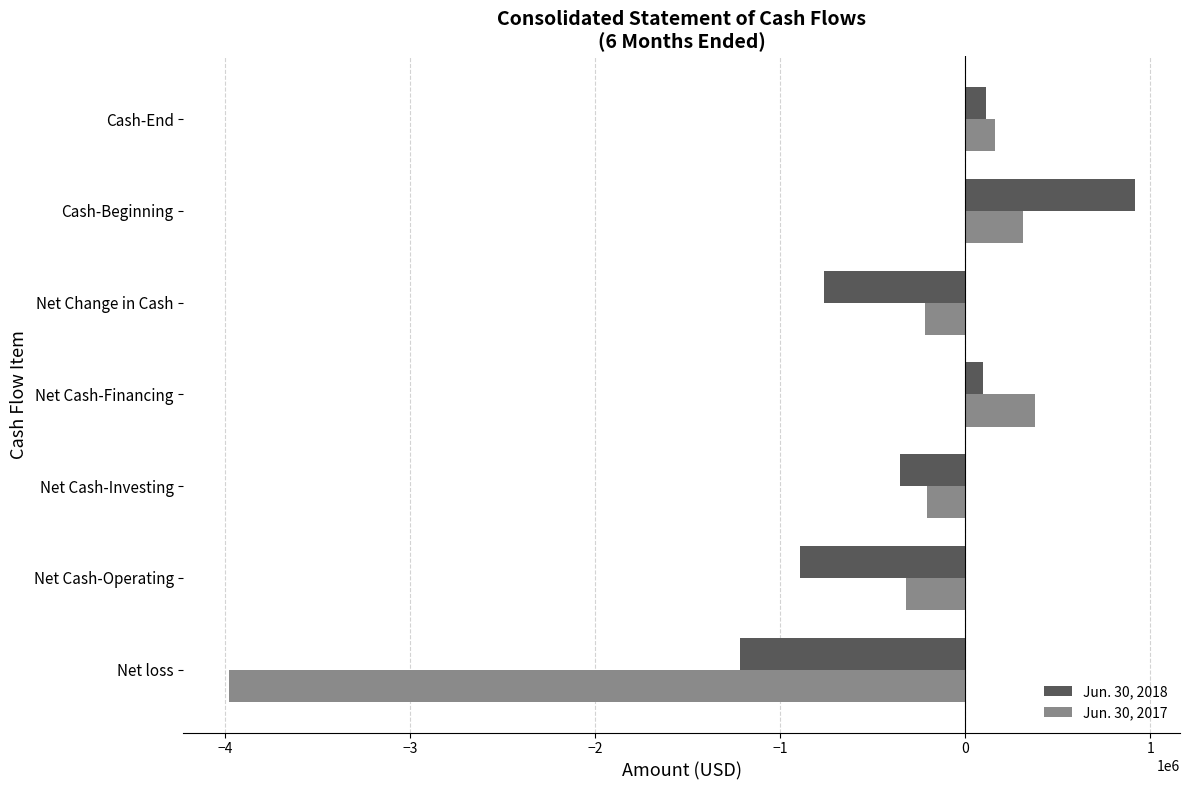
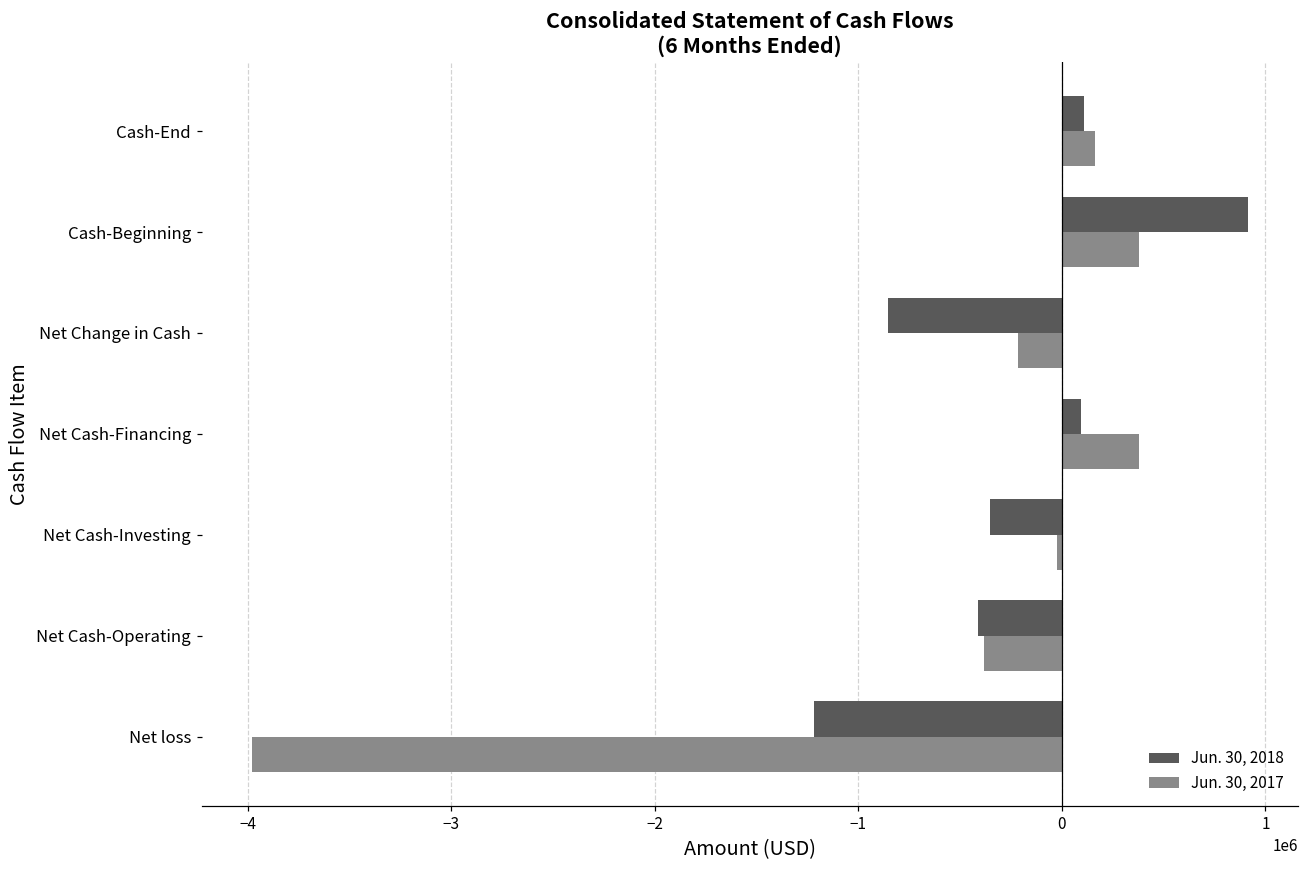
Jun. 30, 2017, Cash-Beginning: 310000 -> 380000
Jun. 30, 2018, Net Change in Cash: -760000 -> -850000
Jun. 30, 2017, Net Cash-Investing: -210000 -> -30000
Jun. 30, 2018, Net Cash-Operating: -900000 -> -410000
Jun. 30, 2017, Net Cash-Operating: -320000 -> -380000
